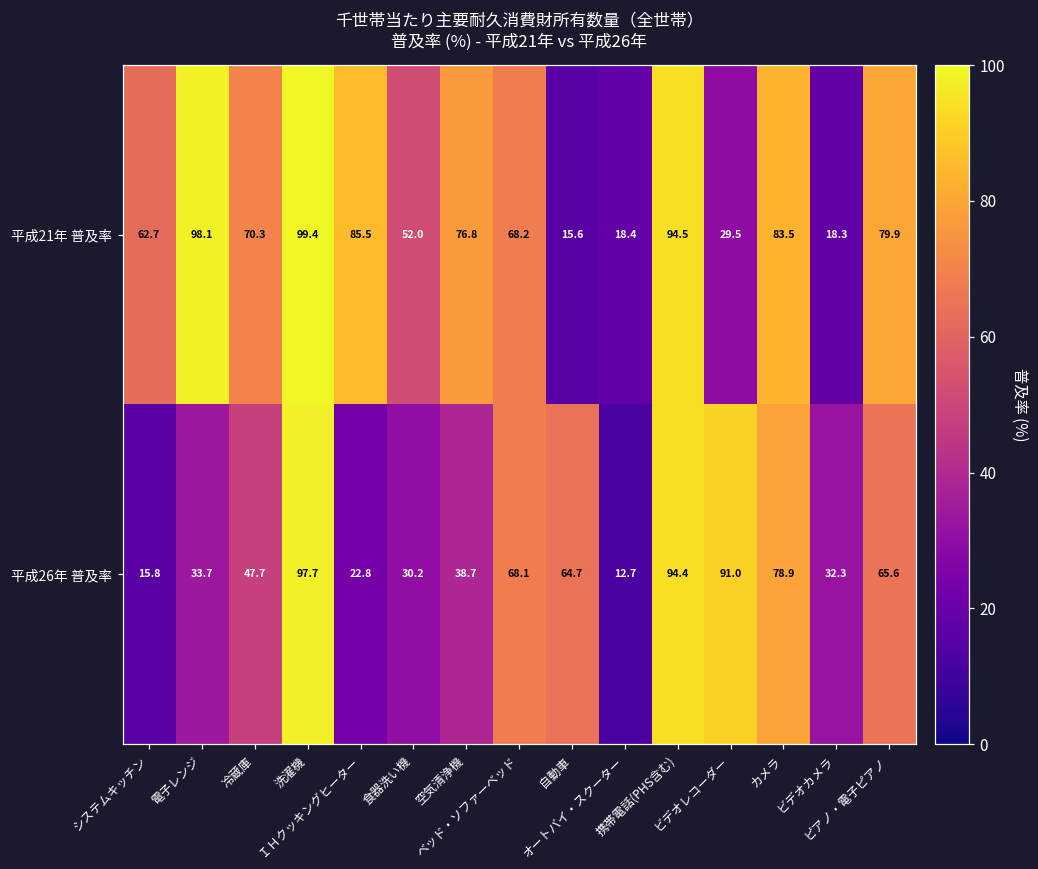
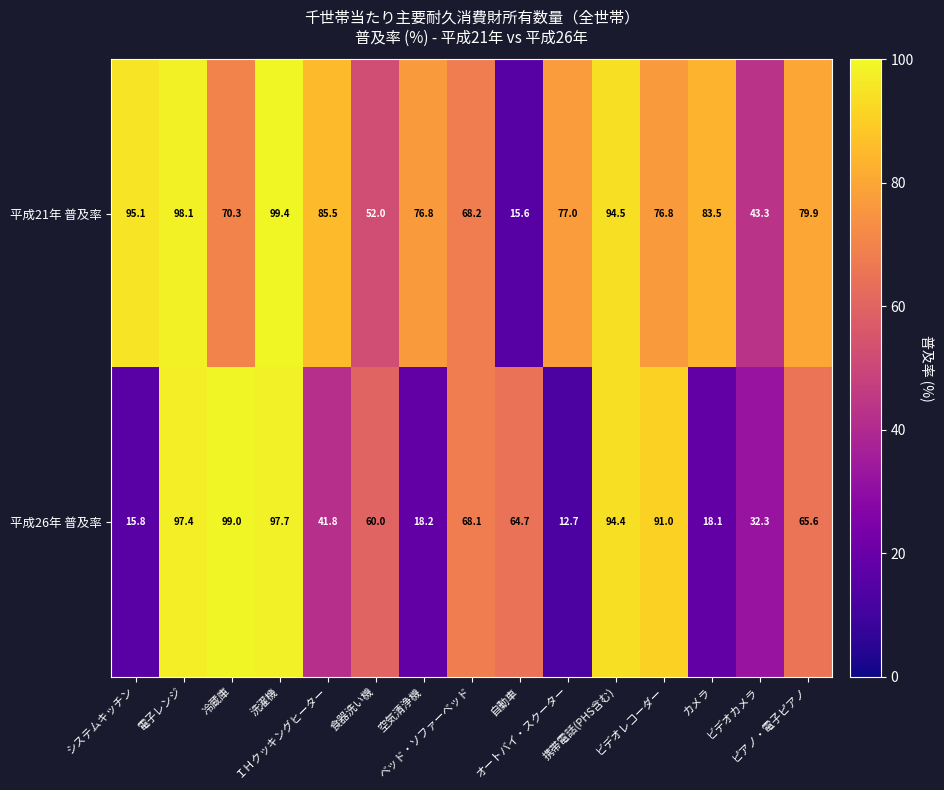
平成21年 普及率, システムキッチン: 62.7 -> 95.1
平成21年 普及率, オートバイ・スクーター: 18.4 -> 77.0
平成21年 普及率, ビデオレコーダー: 29.5 -> 76.8
平成21年 普及率, ビデオカメラ: 18.3 -> 43.3
平成26年 普及率, 電子レンジ: 33.7 -> 97.4
平成26年 普及率, 冷蔵庫: 47.7 -> 99.0
平成26年 普及率, ＩＨクッキングヒーター: 22.8 -> 41.8
平成26年 普及率, 食器洗い機: 30.2 -> 60.0
平成26年 普及率, 空気清浄機: 38.7 -> 18.2
平成26年 普及率, カメラ: 78.9 -> 18.1
